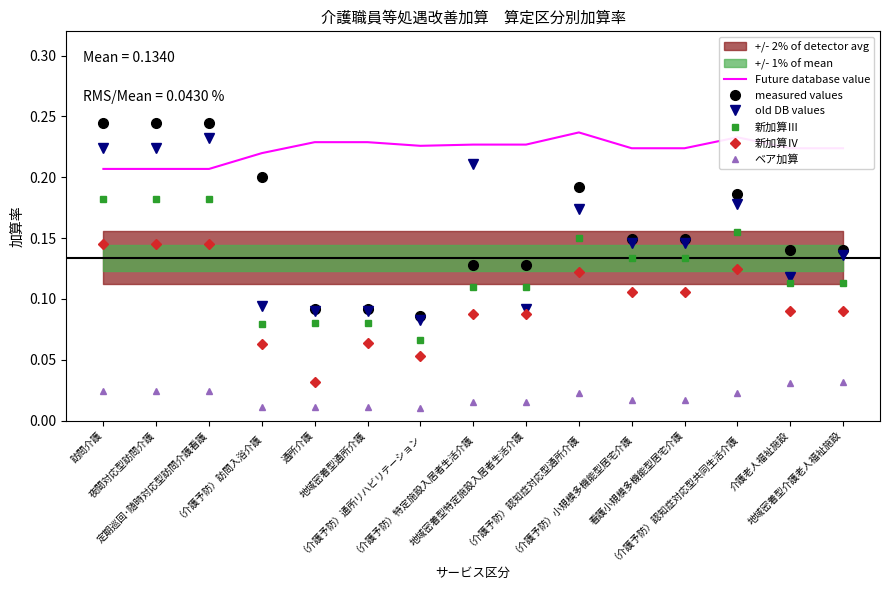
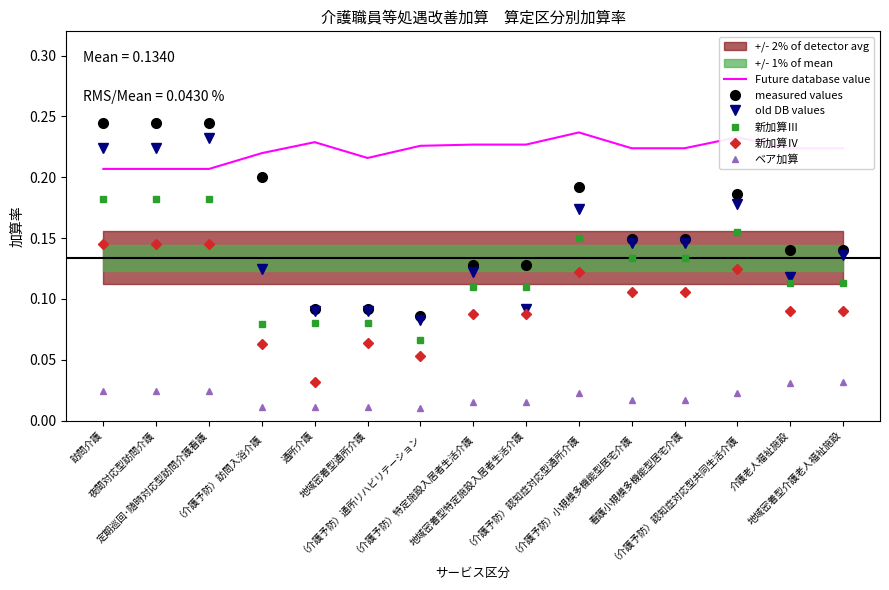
old DB values, （介護予防）訪問入浴介護: 0.094 -> 0.125
Future database value, 地域密着型通所介護: 0.229 -> 0.216
old DB values, （介護予防）特定施設入居者生活介護: 0.211 -> 0.122
